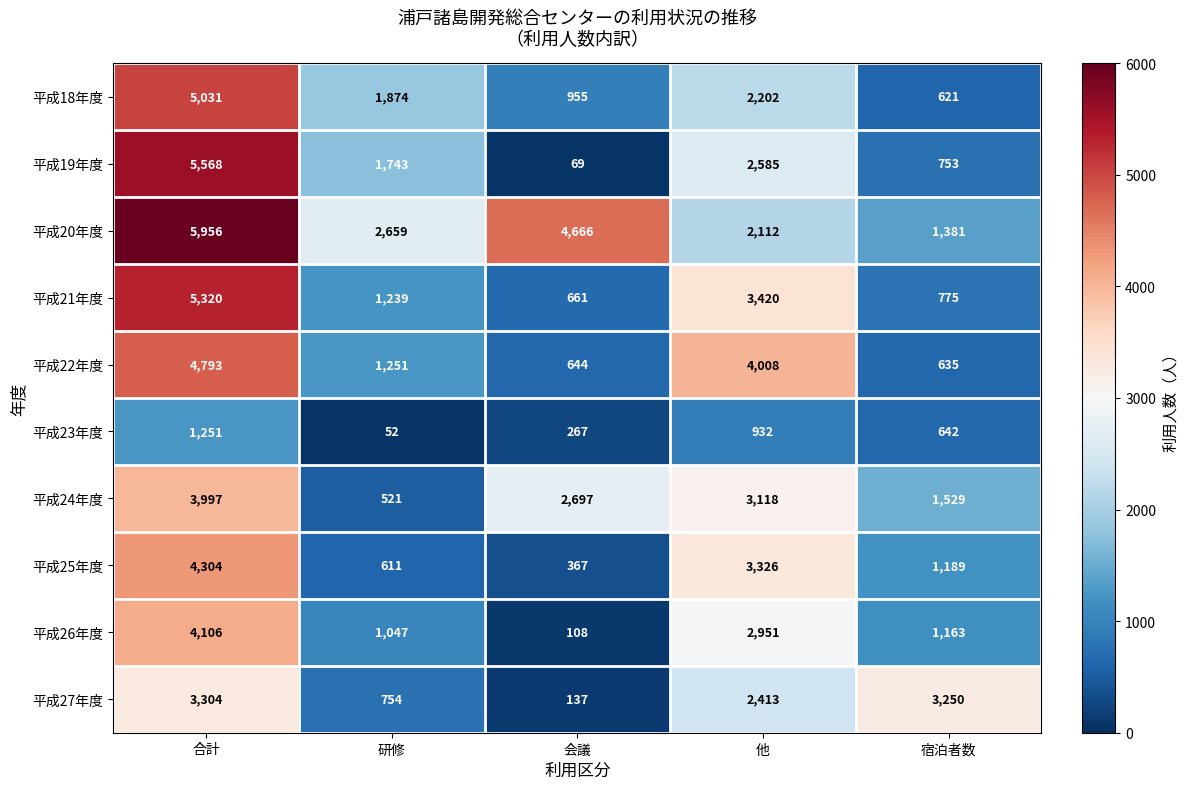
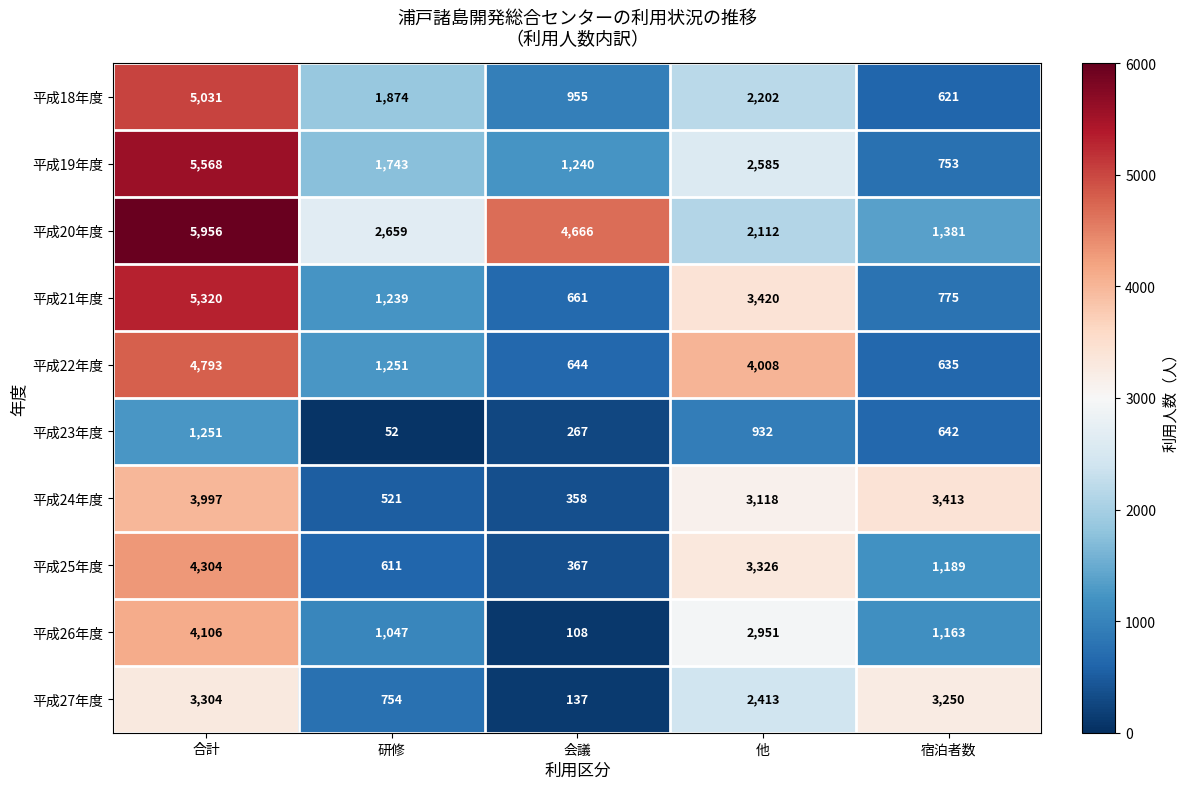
平成19年度, 会議: 69 -> 1,240
平成24年度, 会議: 2,697 -> 358
平成24年度, 宿泊者数: 1,529 -> 3,413
